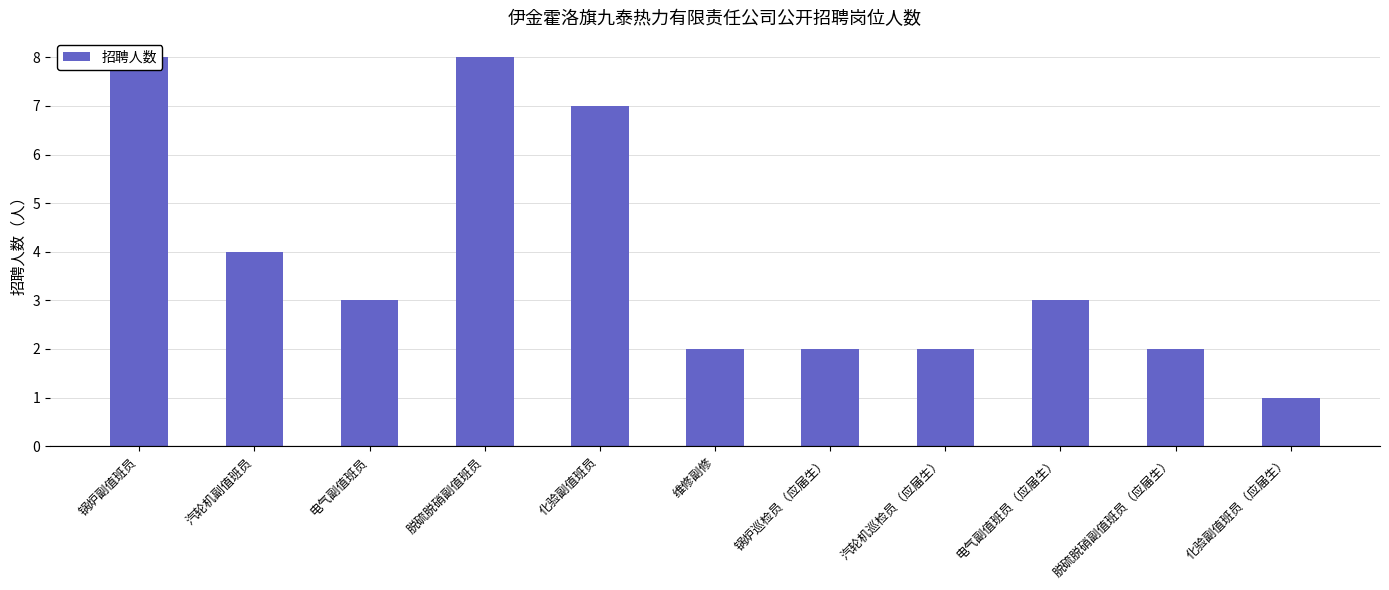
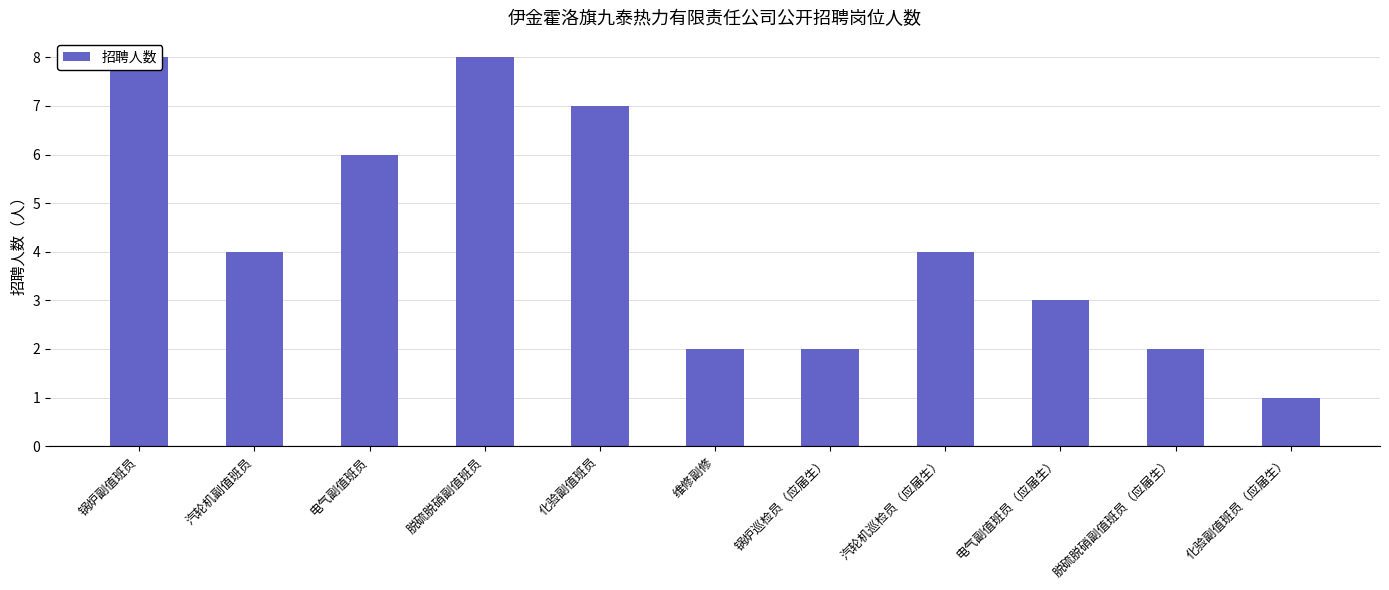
电气副值班员: 3 -> 6
汽轮机巡检员（应届生）: 2 -> 4
